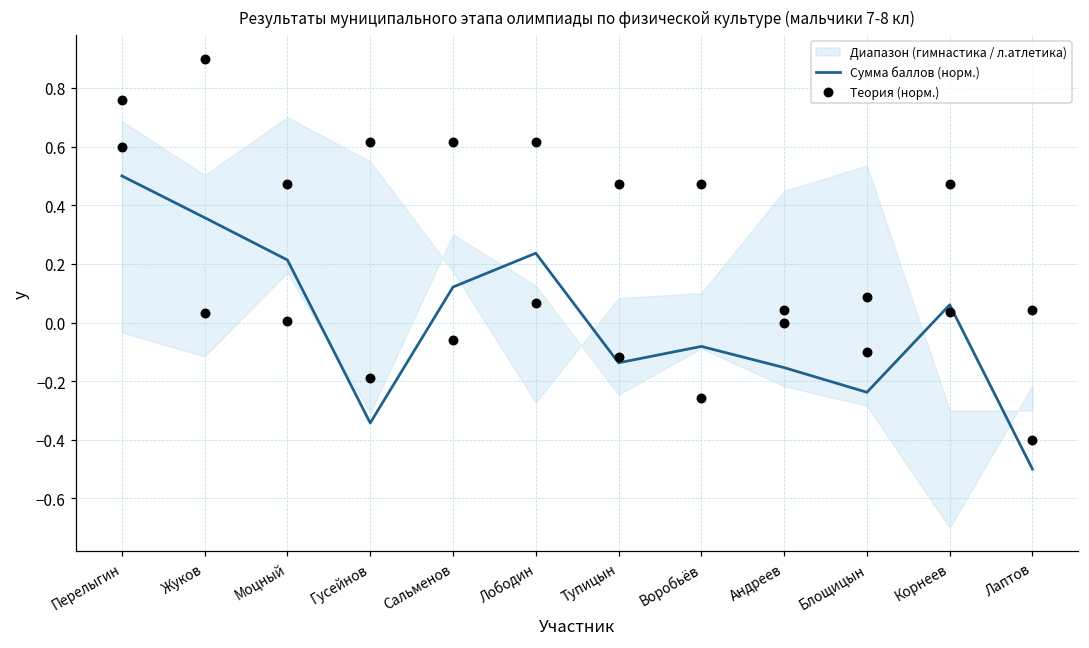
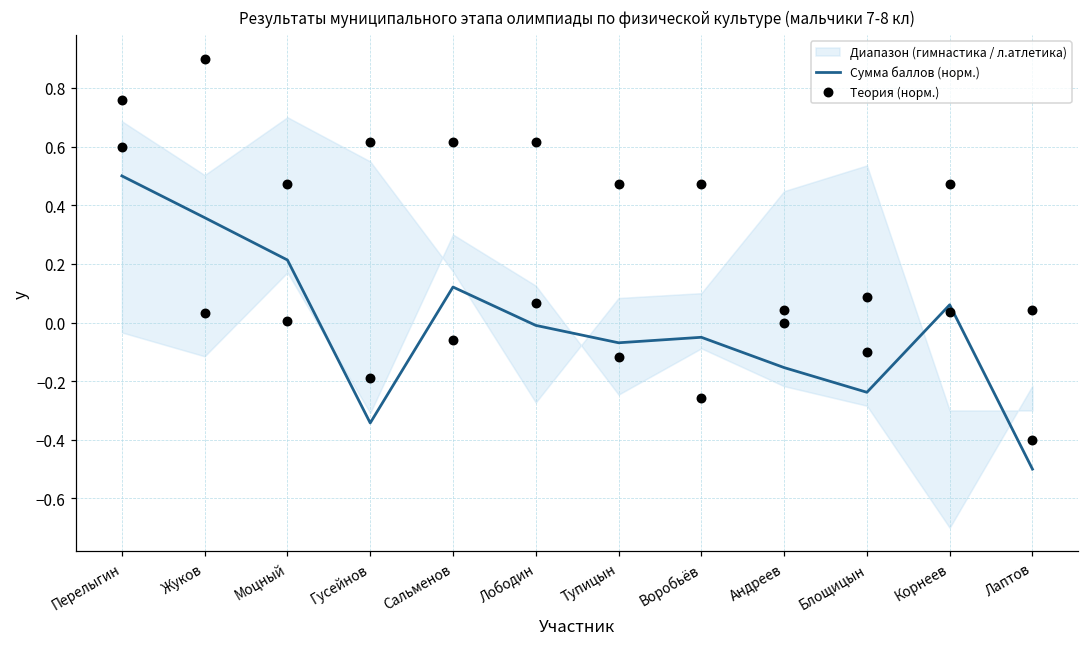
Сумма баллов (норм.), Лободин: 0.24 -> -0.01
Сумма баллов (норм.), Тупицын: -0.14 -> -0.07
Сумма баллов (норм.), Воробьёв: -0.08 -> -0.05
